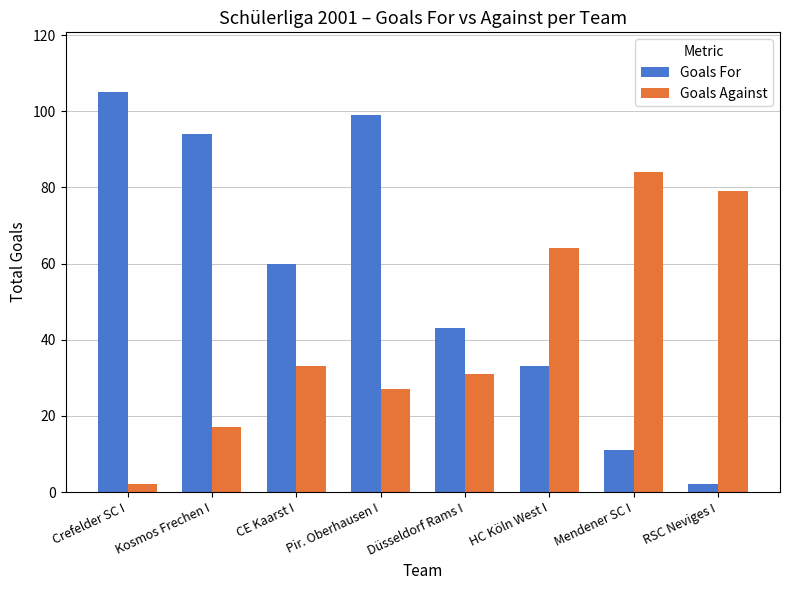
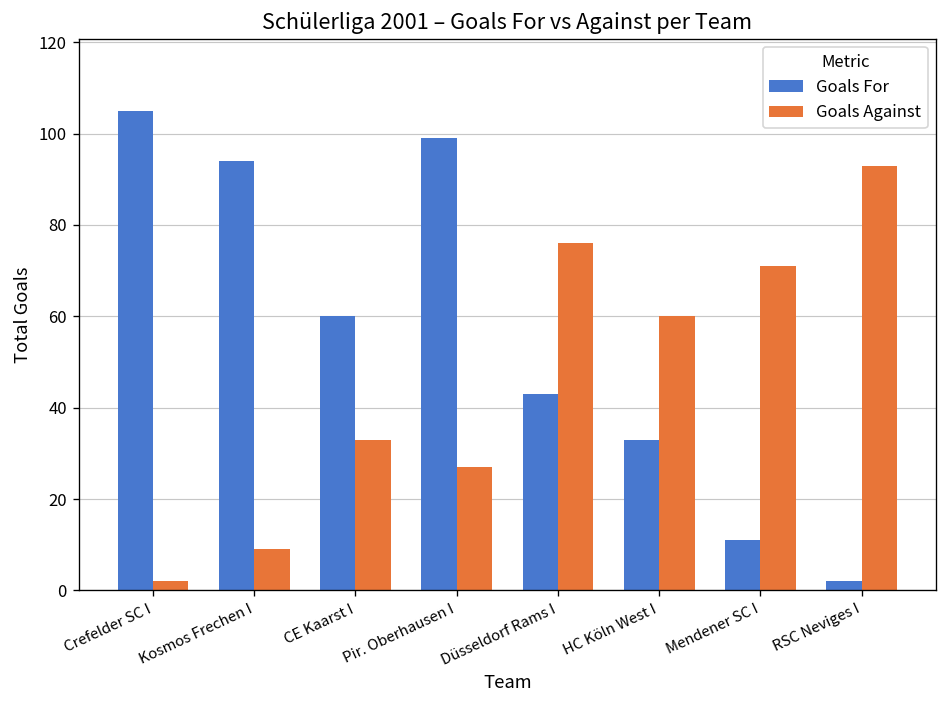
Goals Against, Kosmos Frechen I: 17 -> 9
Goals Against, Düsseldorf Rams I: 31 -> 76
Goals Against, HC Köln West I: 64 -> 60
Goals Against, Mendener SC I: 84 -> 71
Goals Against, RSC Neviges I: 79 -> 93
